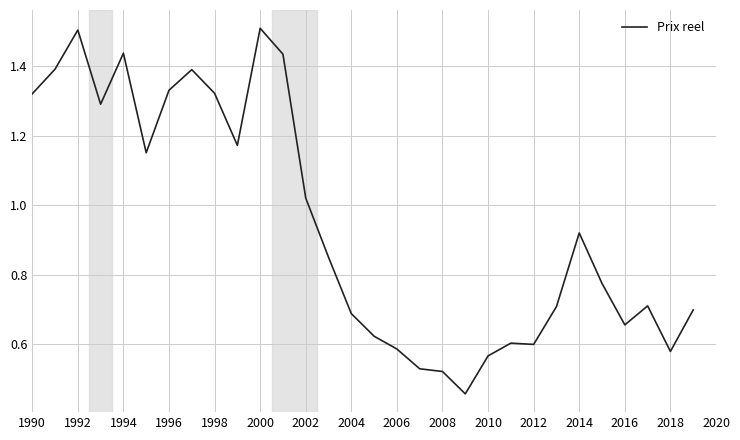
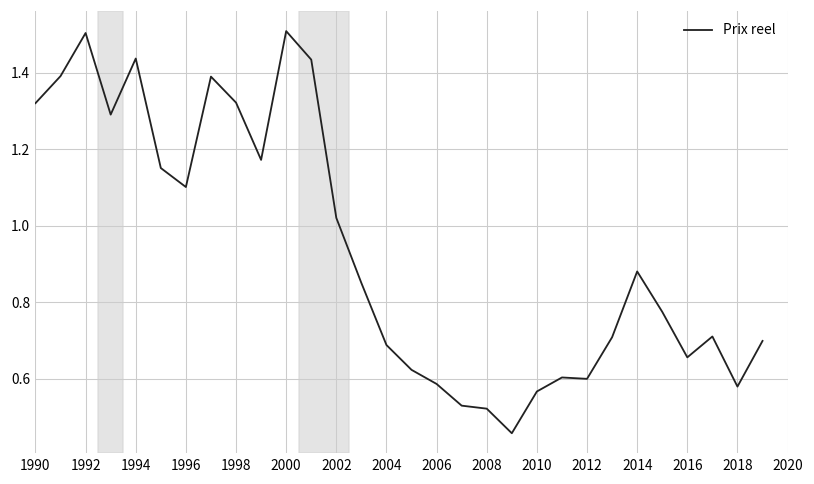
1996: 1.33 -> 1.10
2014: 0.92 -> 0.88
